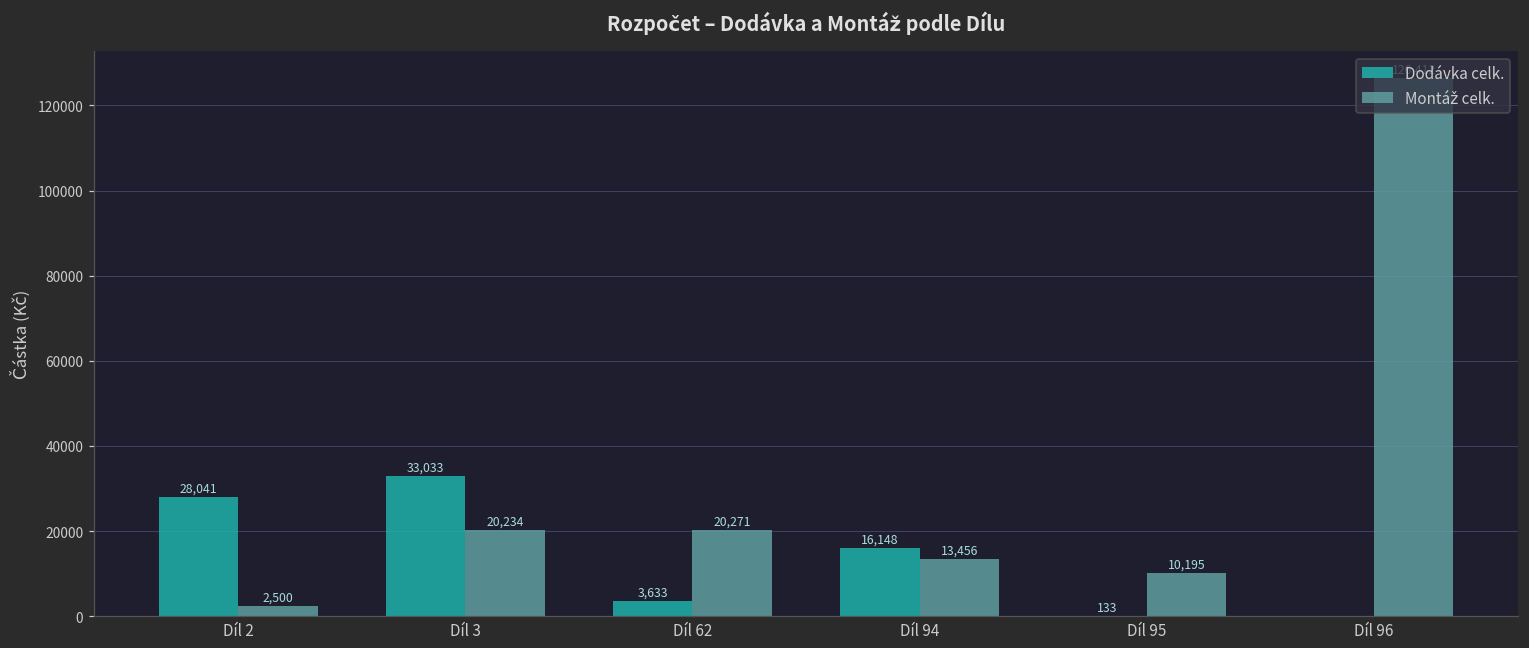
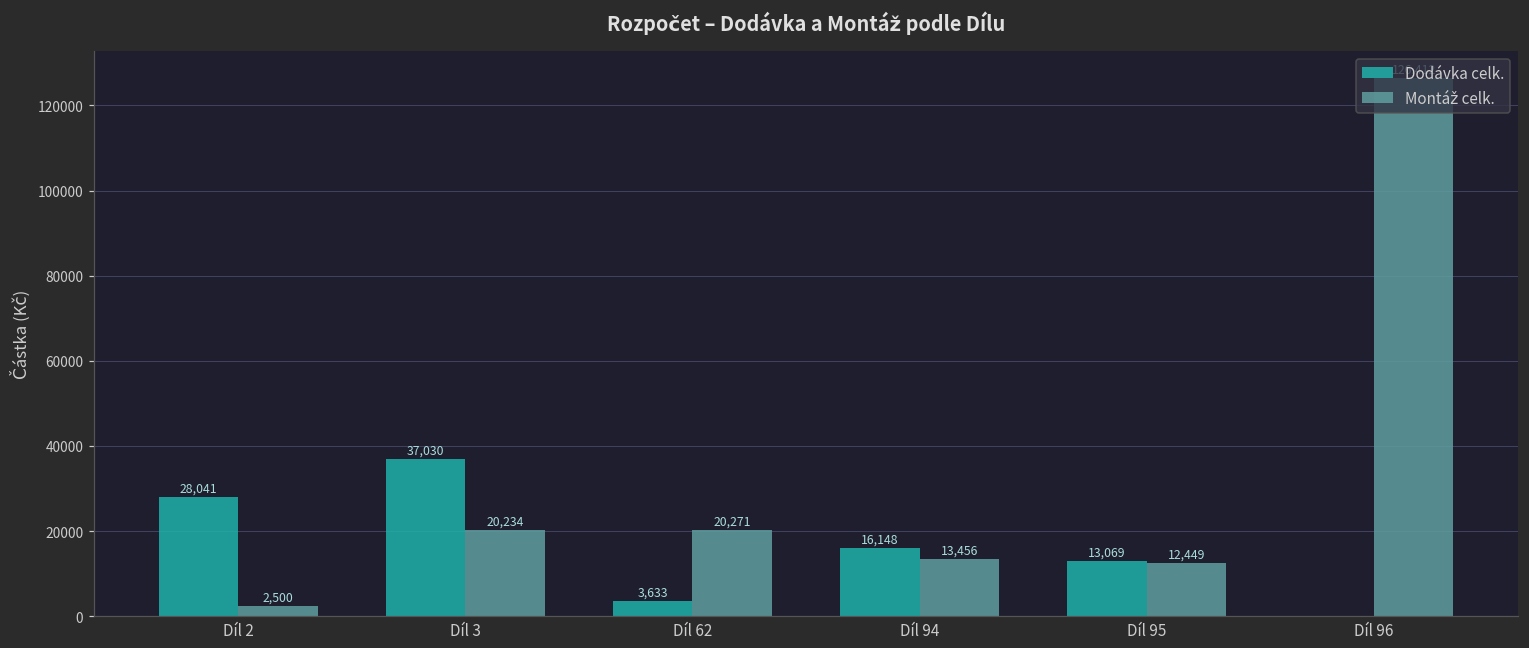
Dodávka celk., Díl 3: 33,033 -> 37,030
Dodávka celk., Díl 95: 133 -> 13,069
Montáž celk., Díl 95: 10,195 -> 12,449
